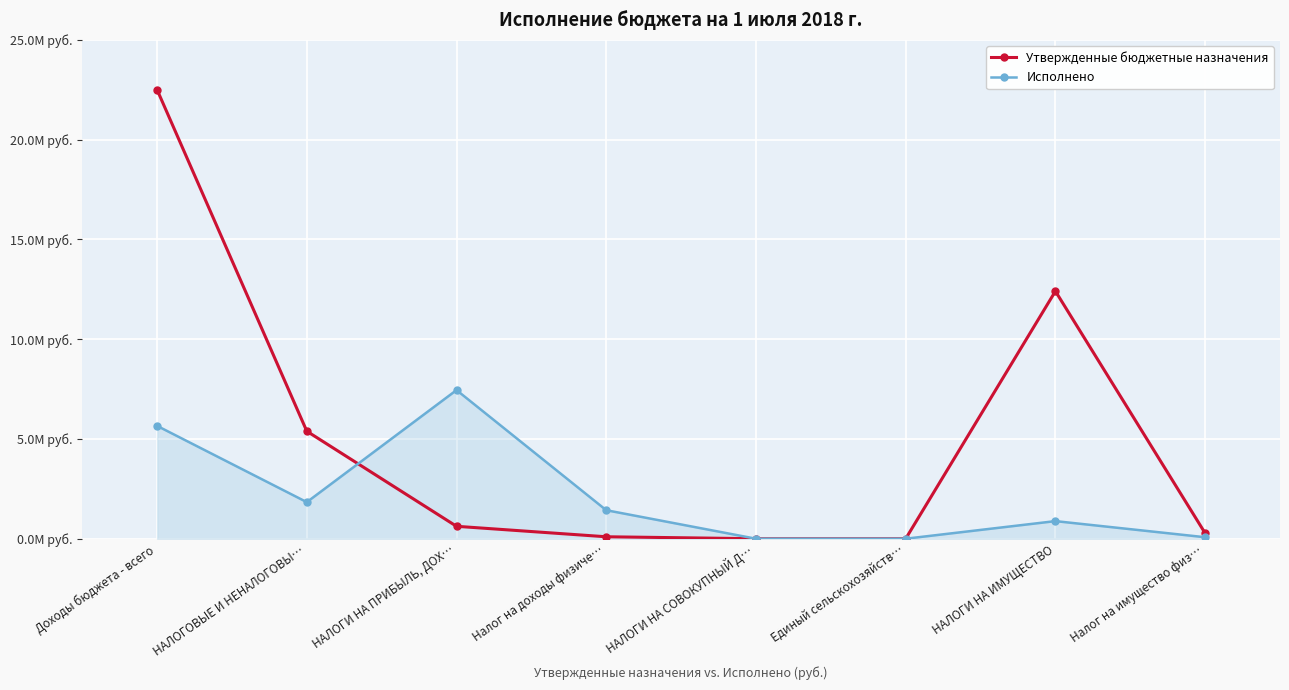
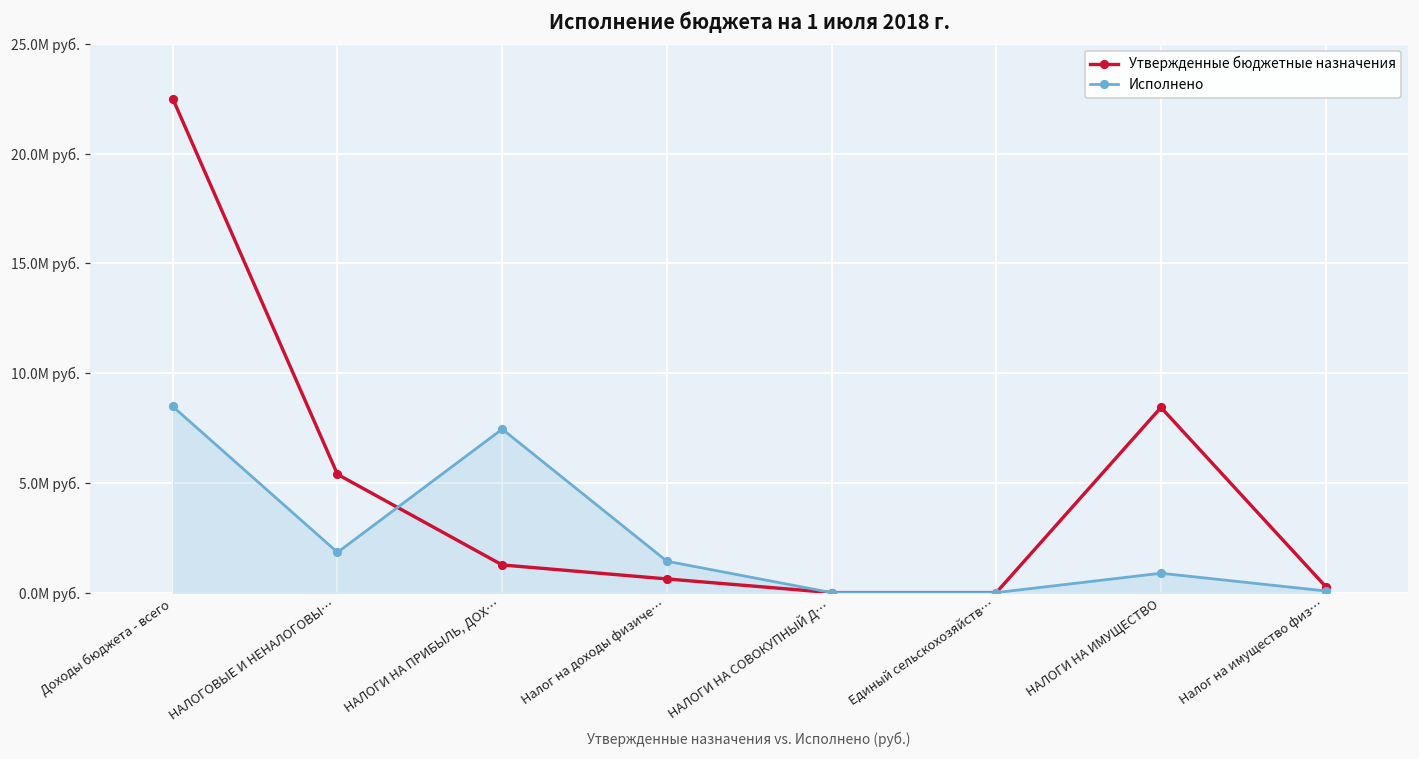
Исполнено, Доходы бюджета - всего: 5.7М руб. -> 8.5М руб.
Утвержденные бюджетные назначения, НАЛОГИ НА ПРИБЫЛЬ, ДОХ…: 0.6М руб. -> 1.3М руб.
Утвержденные бюджетные назначения, Налог на доходы физиче…: 0.1М руб. -> 0.6М руб.
Утвержденные бюджетные назначения, НАЛОГИ НА ИМУЩЕСТВО: 12.4М руб. -> 8.4М руб.
